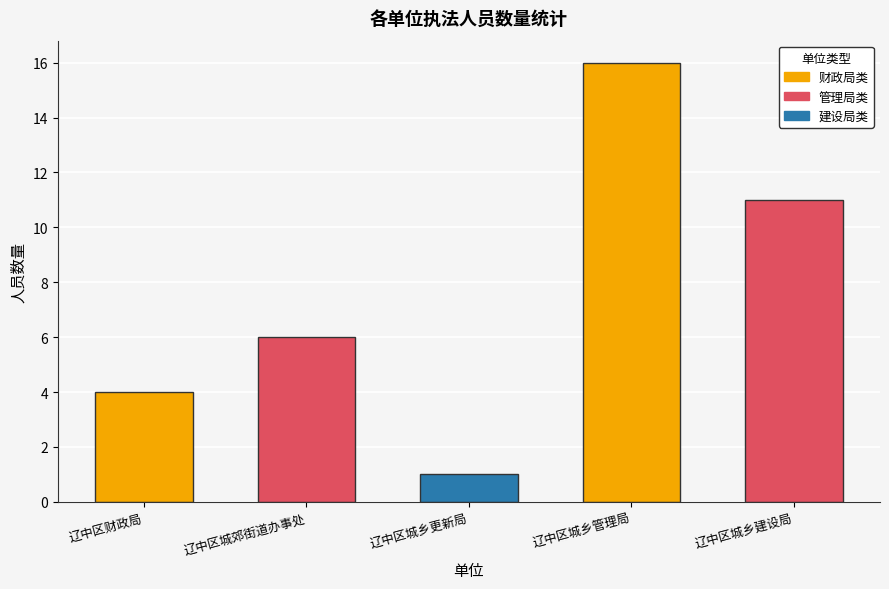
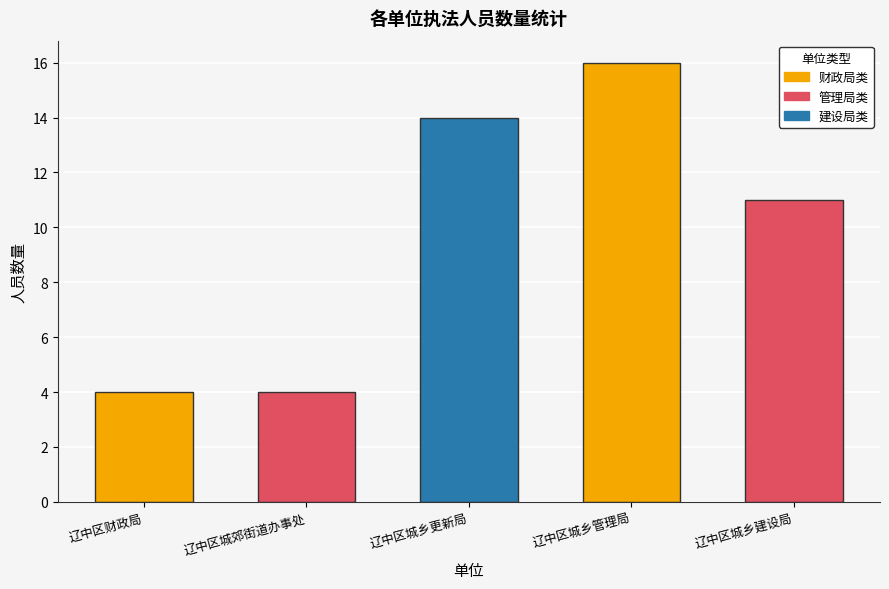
辽中区城郊街道办事处: 6 -> 4
辽中区城乡更新局: 1 -> 14
